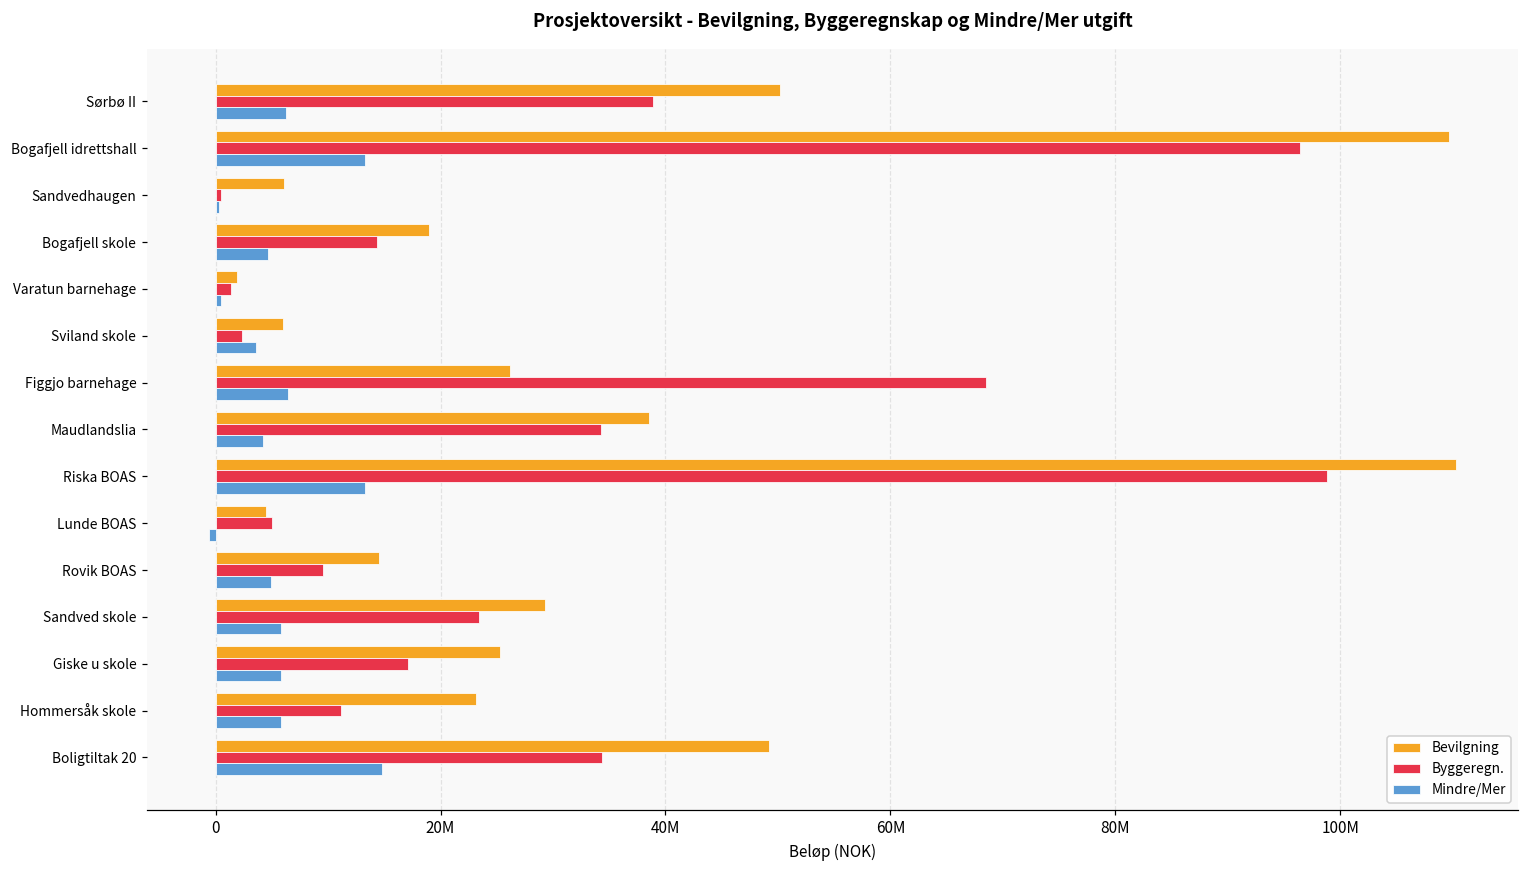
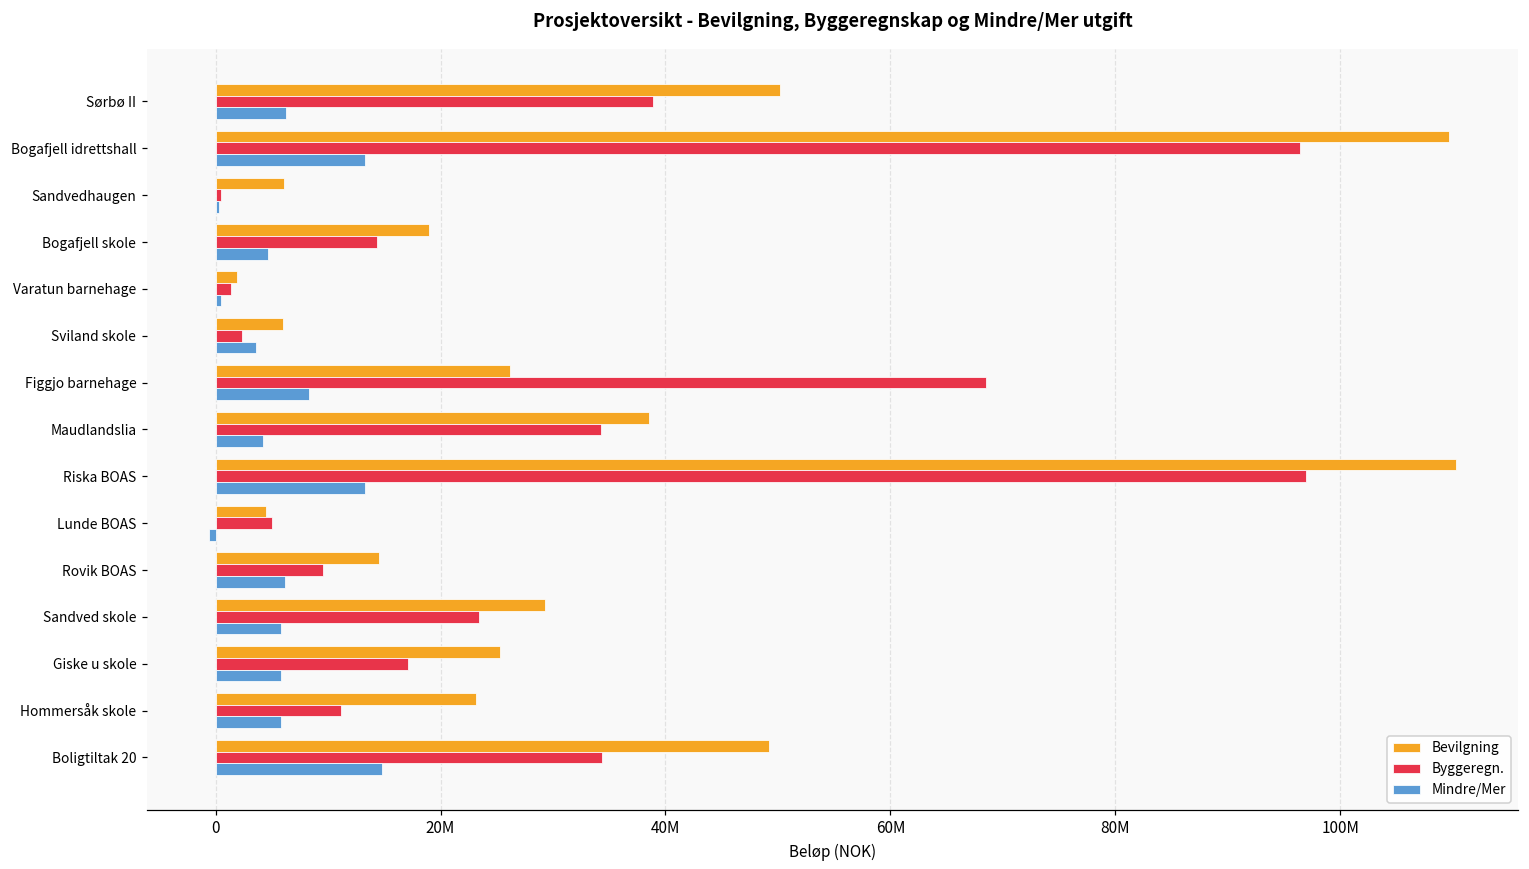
Mindre/Mer, Figgjo barnehage: 6400000 -> 8300000
Byggeregn., Riska BOAS: 98800000 -> 96900000
Mindre/Mer, Rovik BOAS: 5000000 -> 6200000
